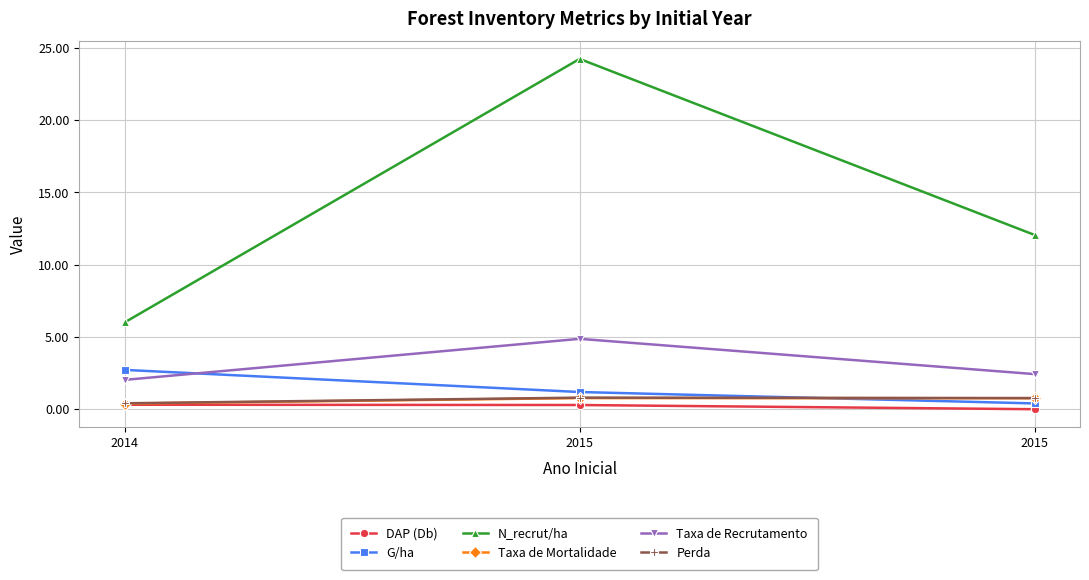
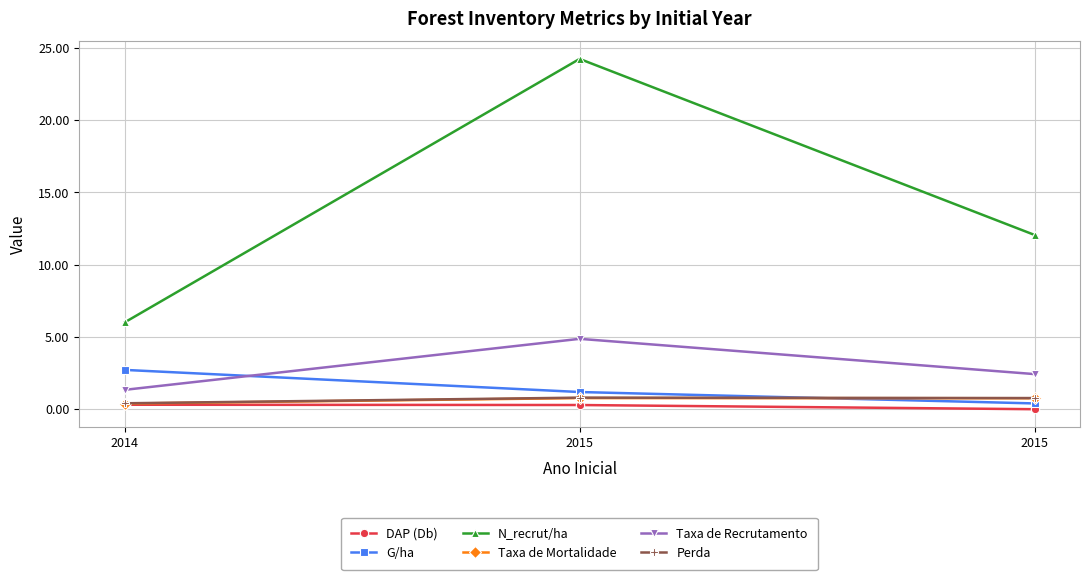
Taxa de Recrutamento, 2014: 2.0 -> 1.3
